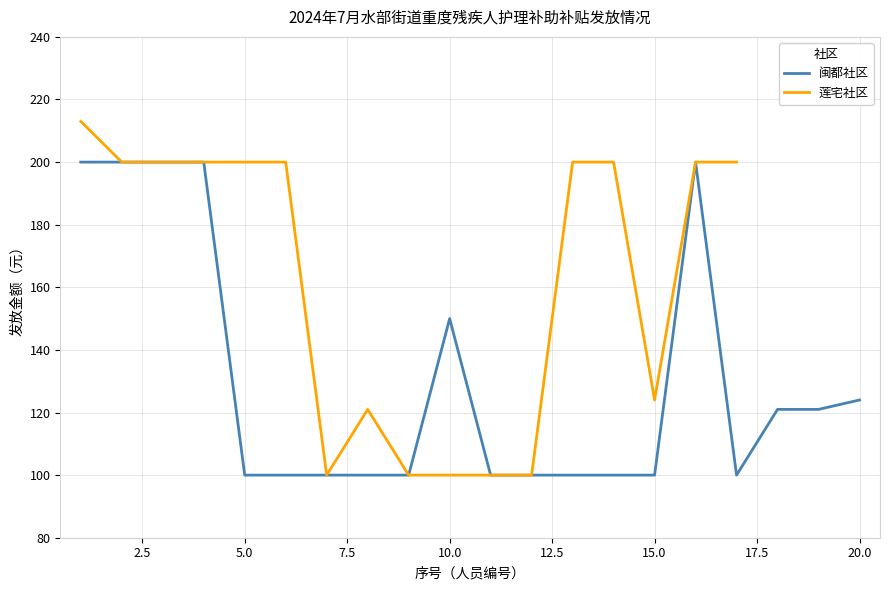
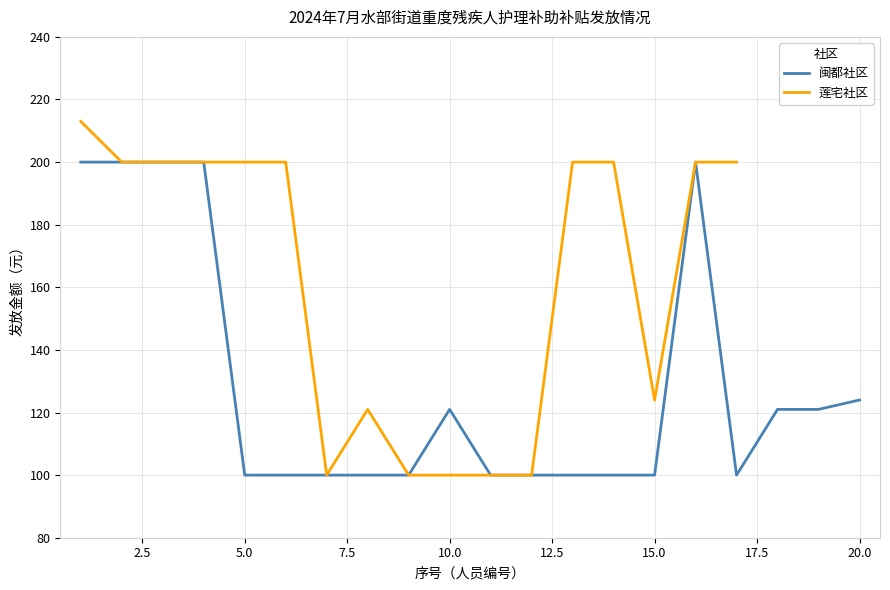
闽都社区, 10.0: 150 -> 121
